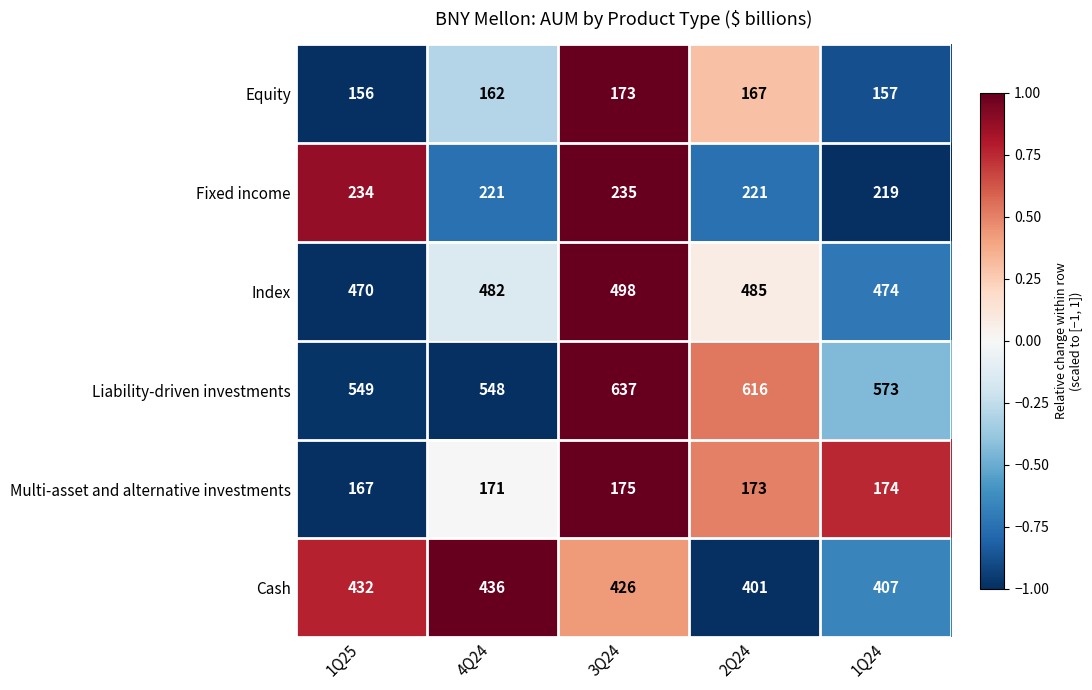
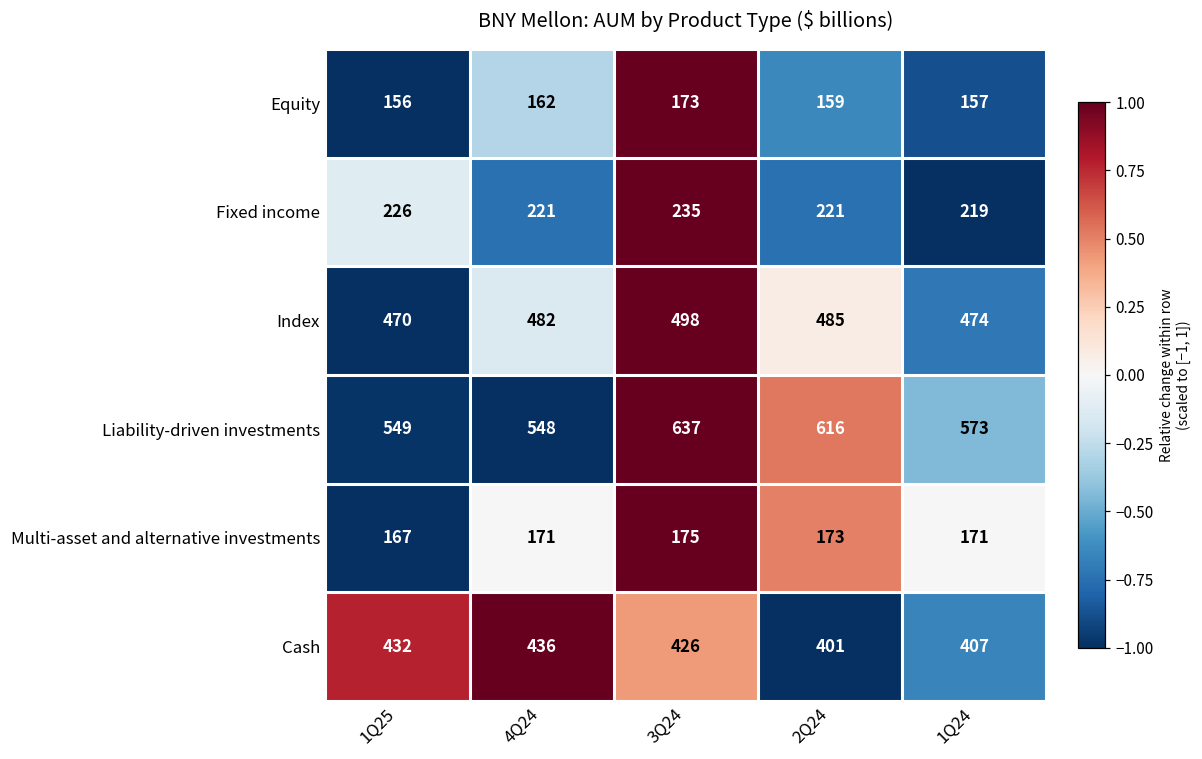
Equity, 2Q24: 167 -> 159
Fixed income, 1Q25: 234 -> 226
Multi-asset and alternative investments, 1Q24: 174 -> 171
